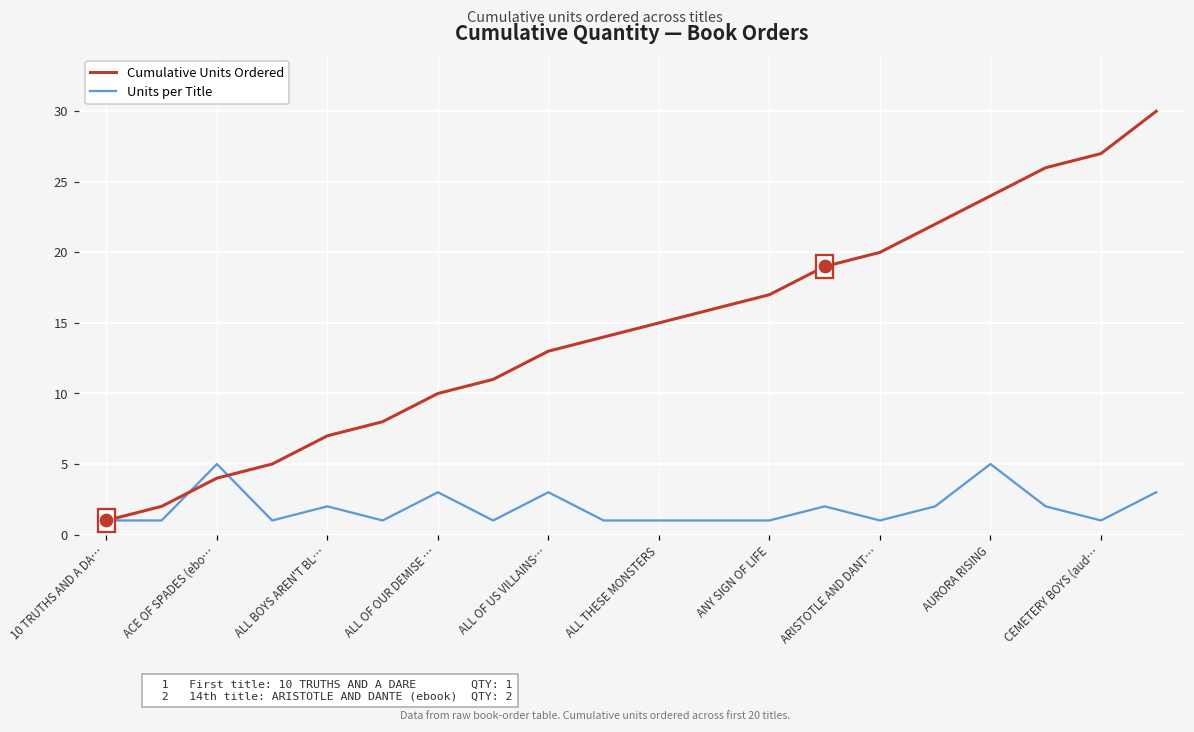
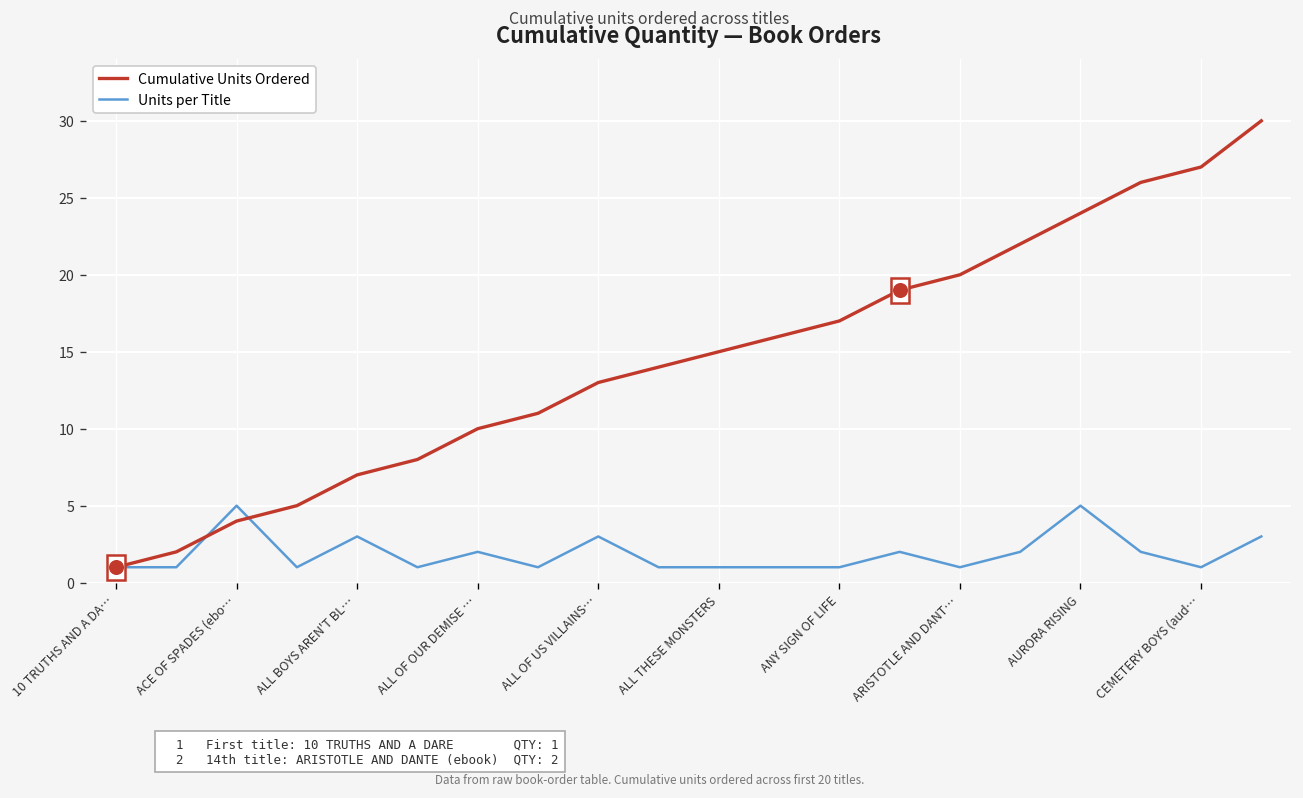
Units per Title, ALL BOYS AREN'T BL…: 2 -> 3
Units per Title, ALL OF OUR DEMISE …: 3 -> 2
